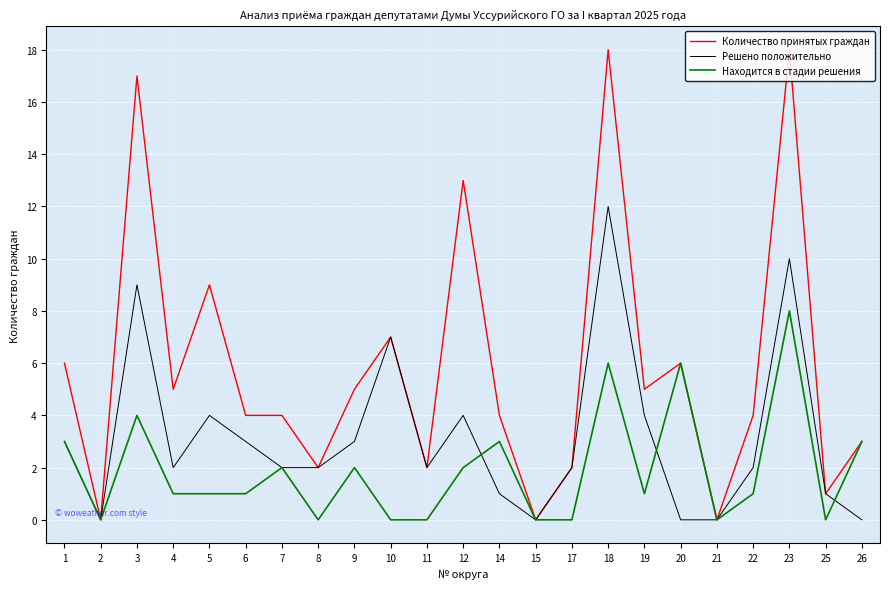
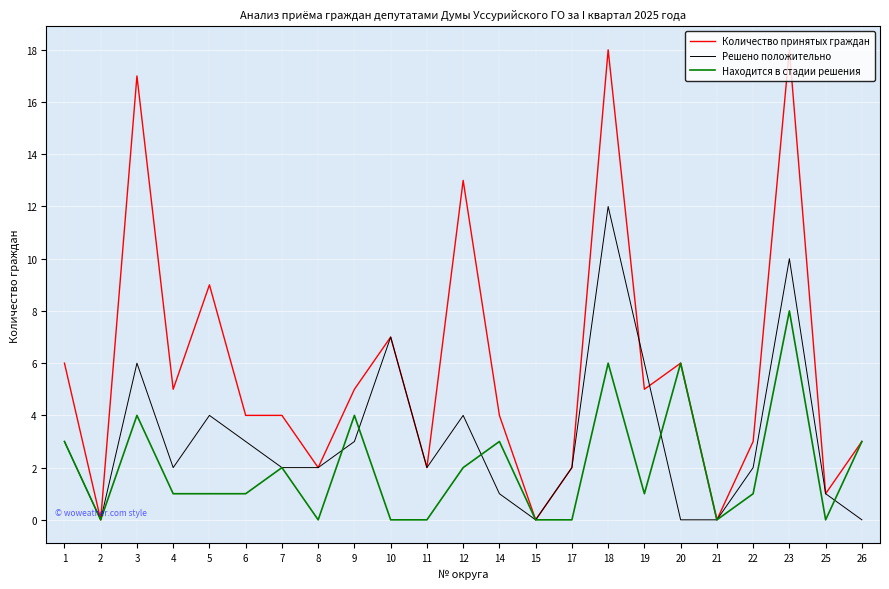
Решено положительно, 3: 9 -> 6
Находится в стадии решения, 9: 2 -> 4
Решено положительно, 19: 4 -> 6
Количество принятых граждан, 22: 4 -> 3
